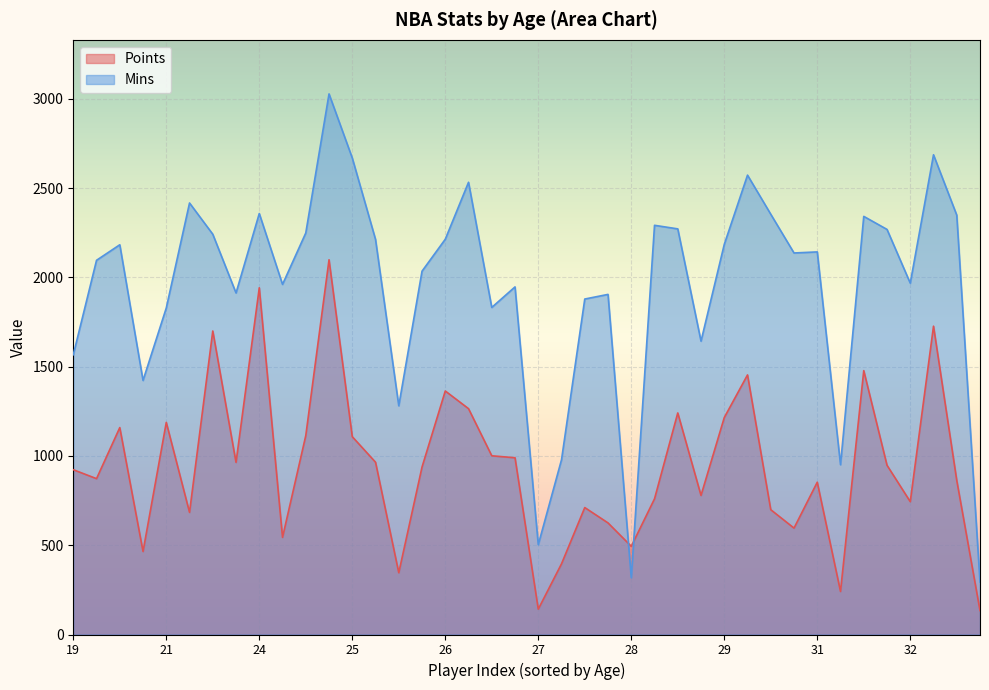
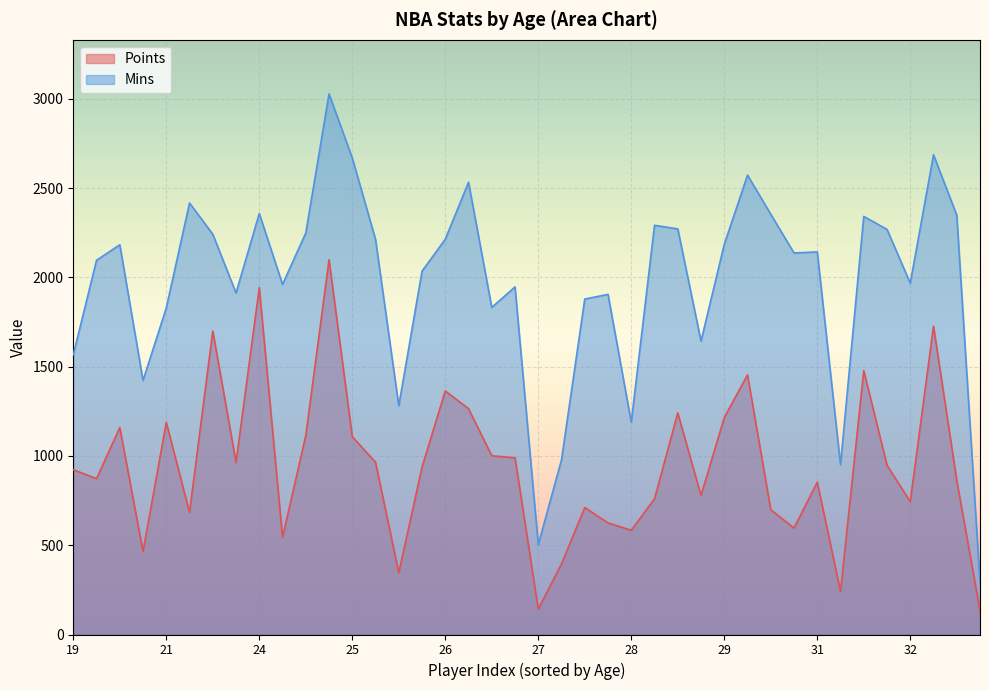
Points, 28: 490 -> 580
Mins, 28: 320 -> 1190
